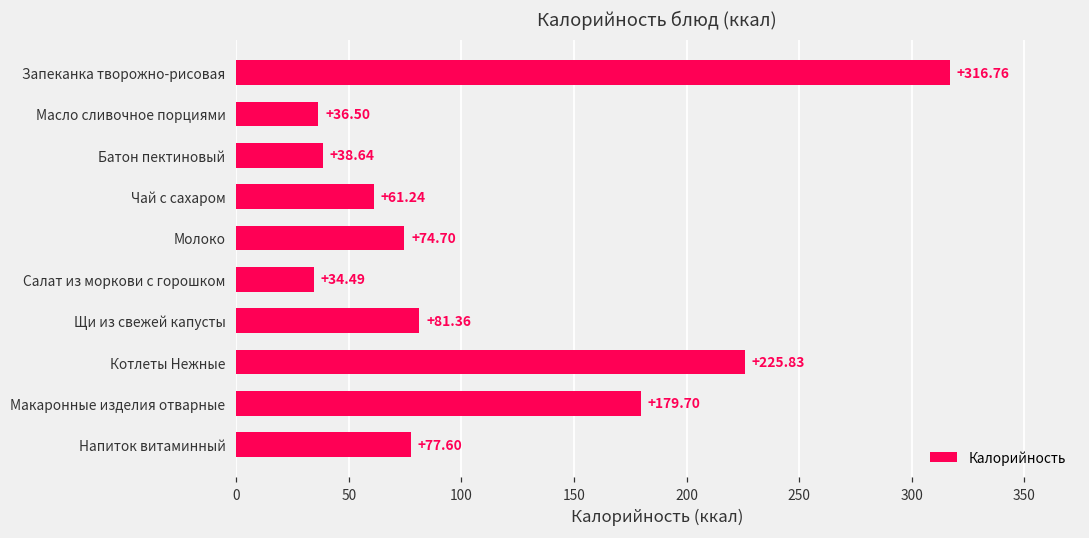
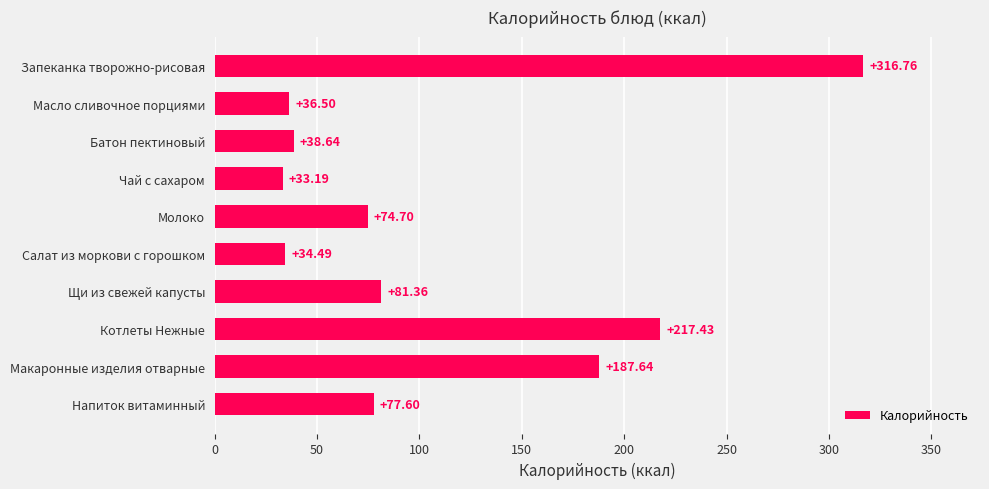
Чай с сахаром: +61.24 -> +33.19
Котлеты Нежные: +225.83 -> +217.43
Макаронные изделия отварные: +179.70 -> +187.64
